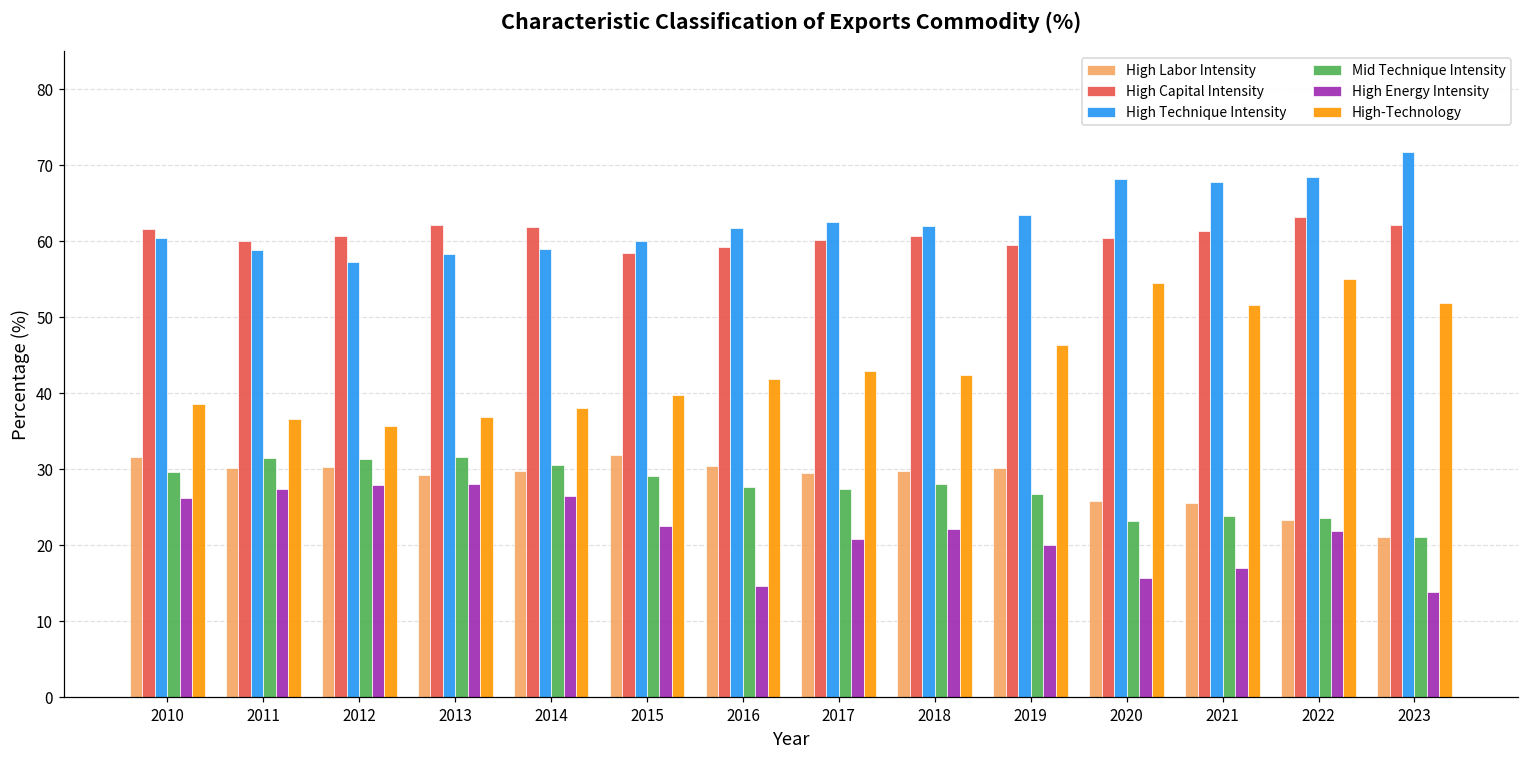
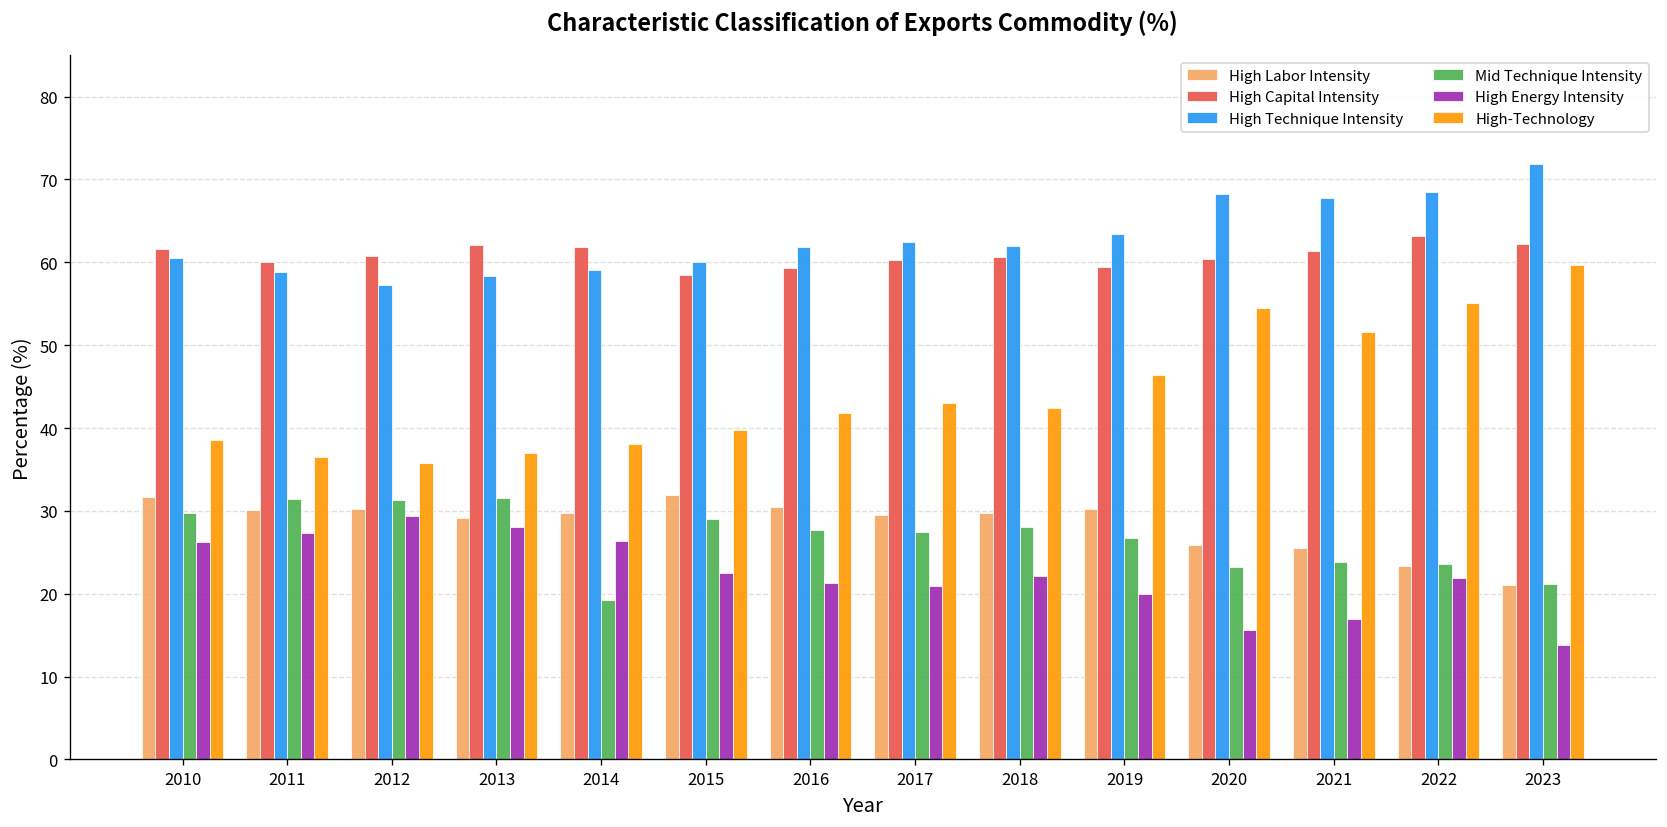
High Energy Intensity, 2012: 28 -> 29
Mid Technique Intensity, 2014: 31 -> 19
High Energy Intensity, 2016: 15 -> 21
High-Technology, 2023: 52 -> 60
